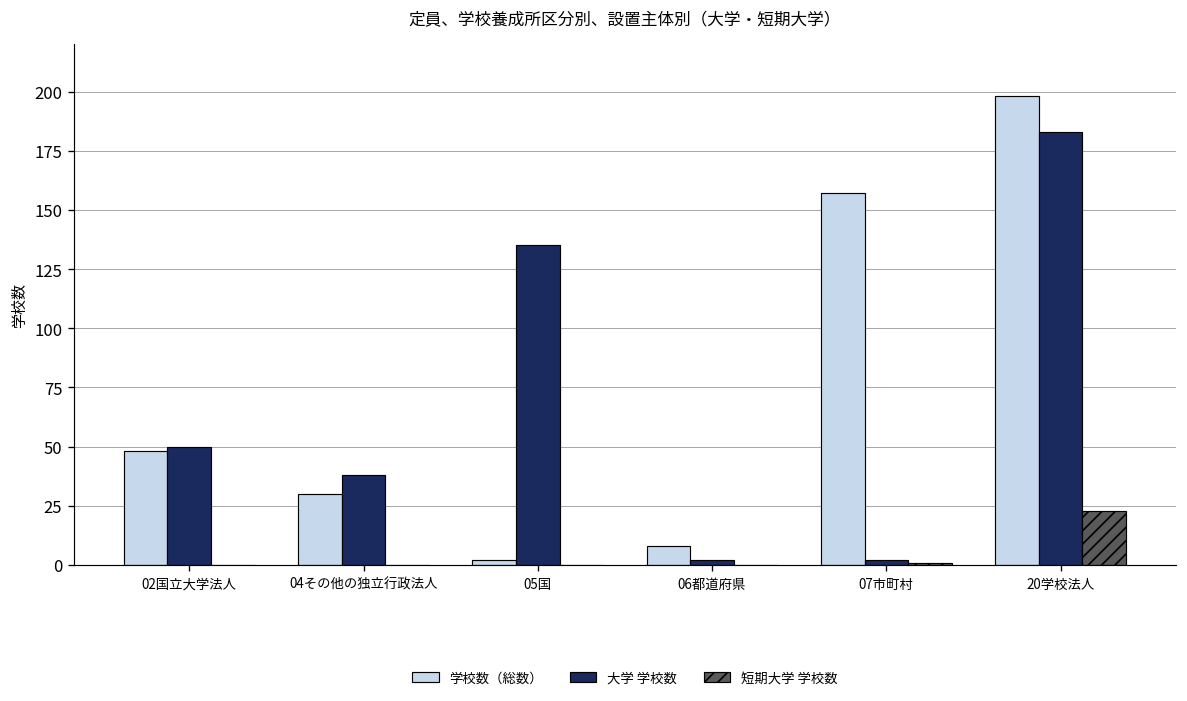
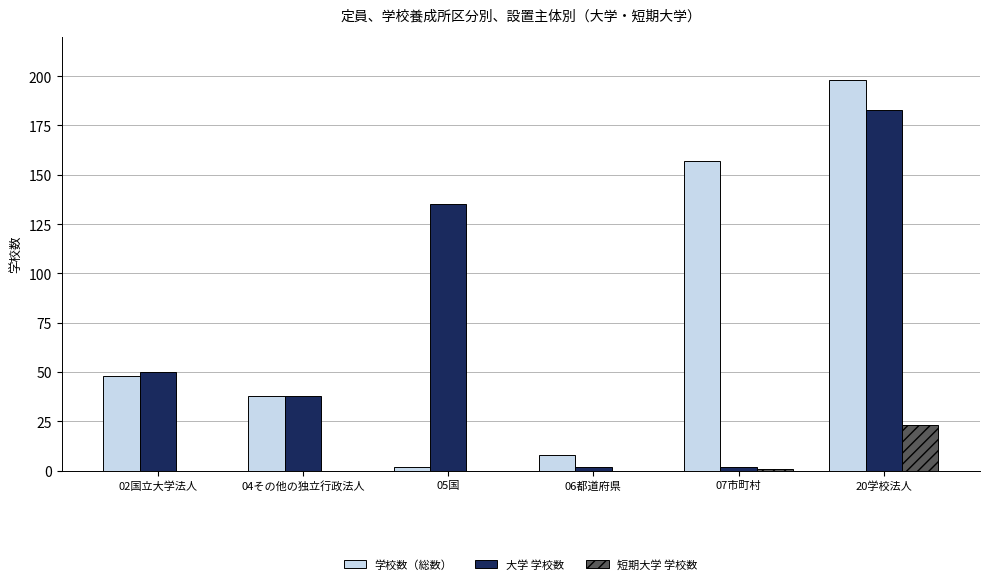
学校数（総数）, 04その他の独立行政法人: 30 -> 38
